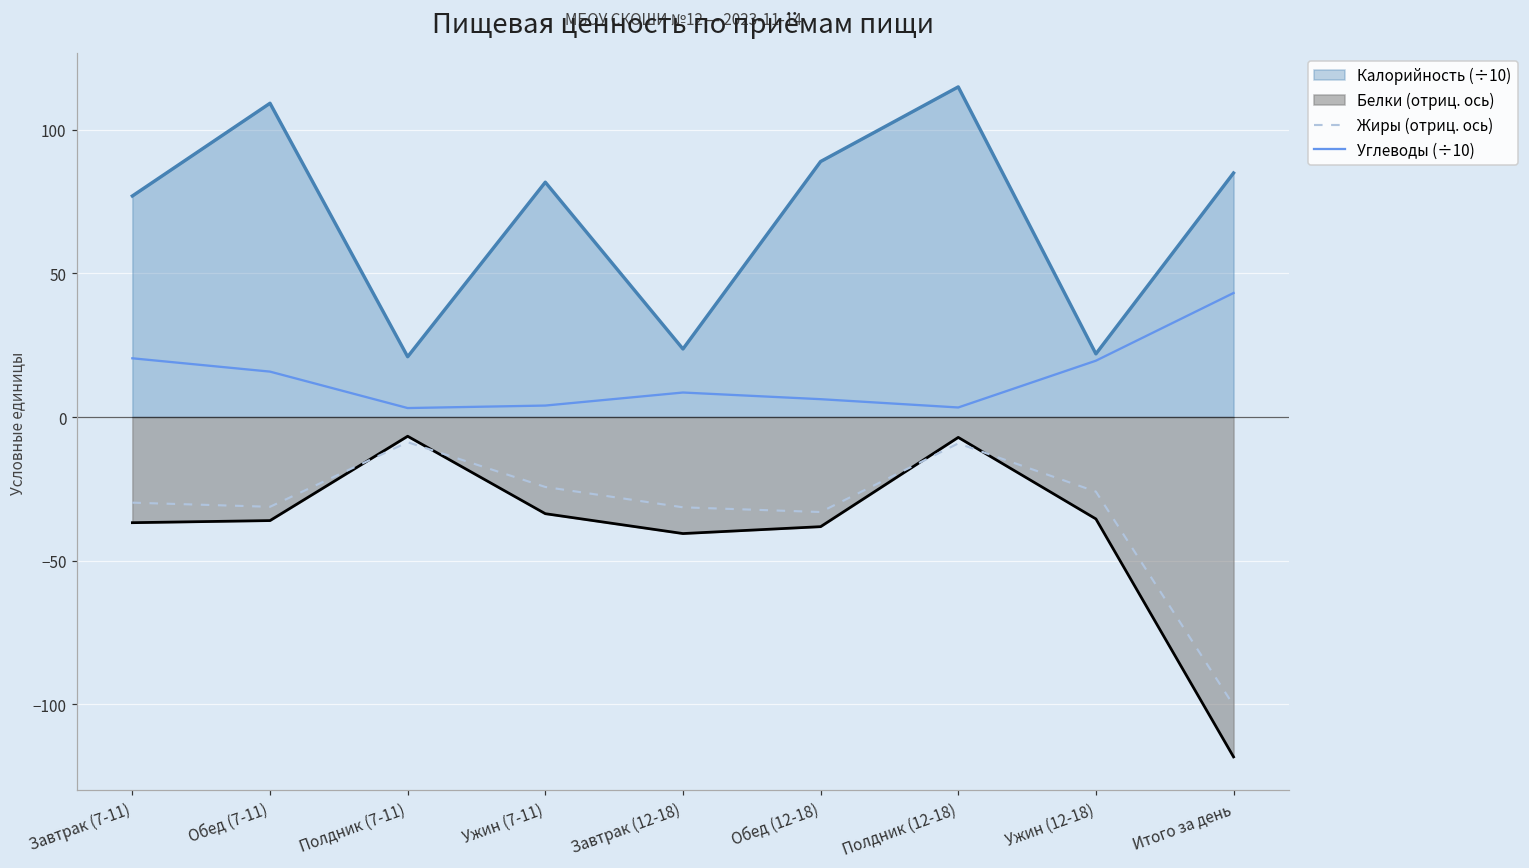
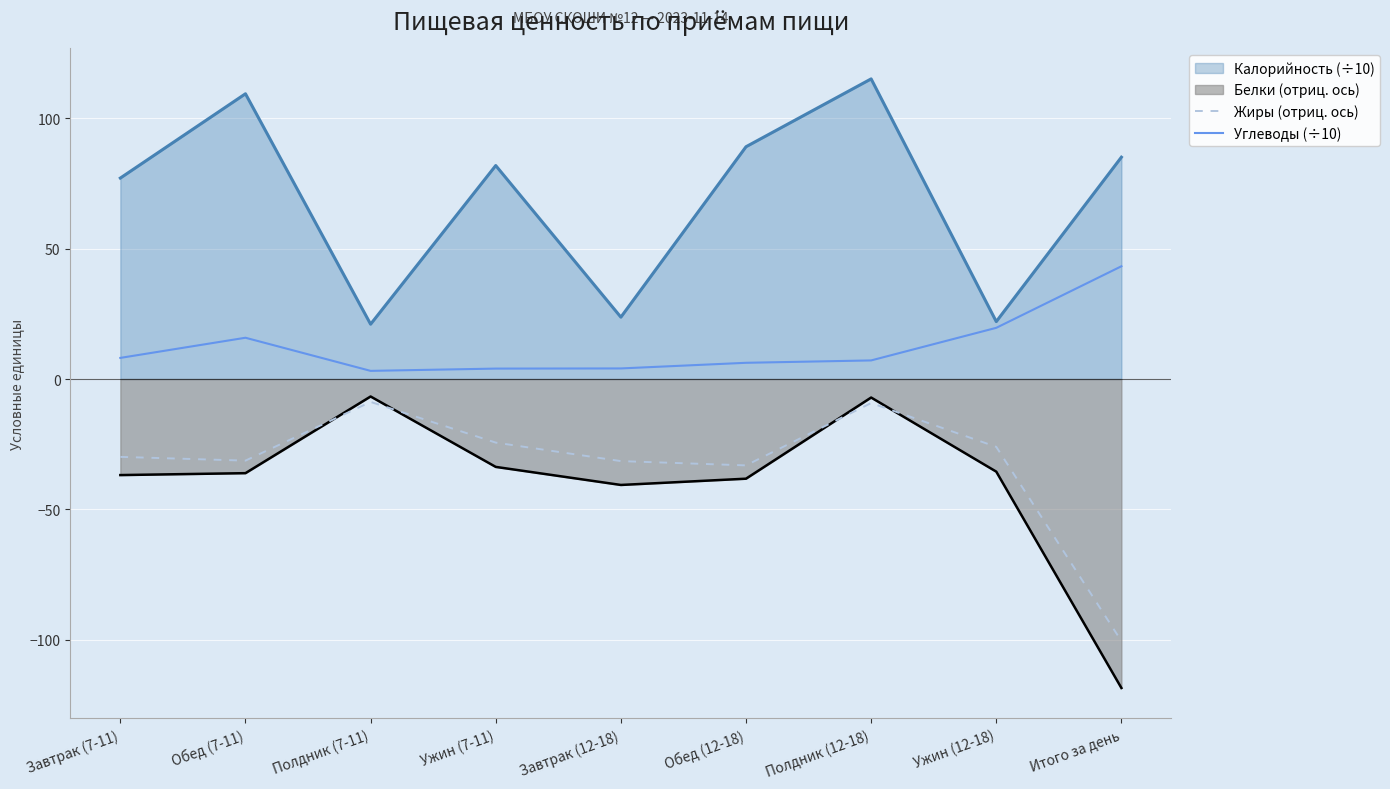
Углеводы (÷10), Завтрак (7-11): 20 -> 8
Углеводы (÷10), Завтрак (12-18): 9 -> 4
Углеводы (÷10), Полдник (12-18): 3 -> 7
